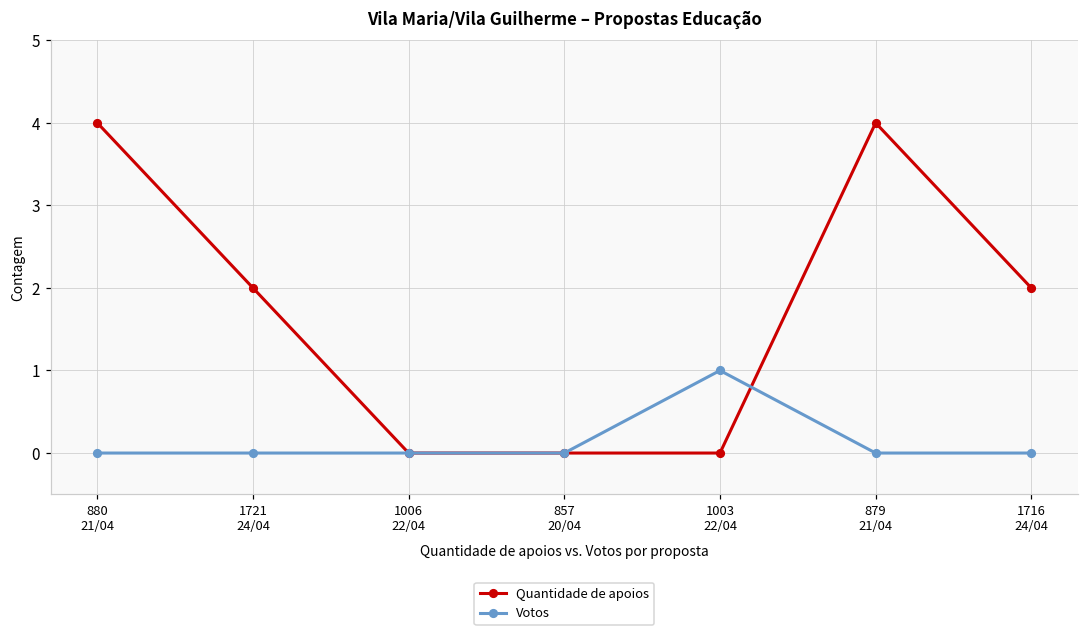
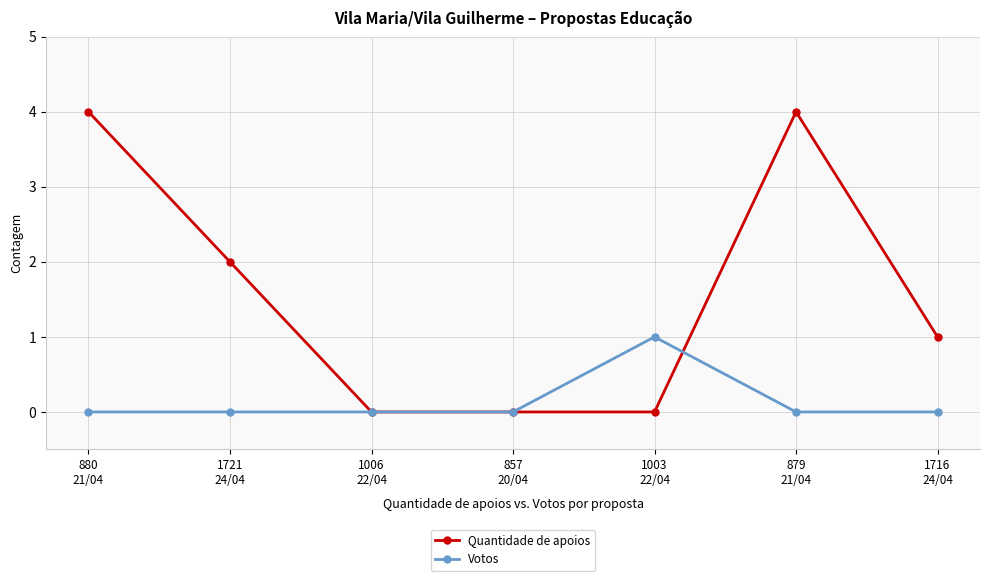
Quantidade de apoios, 1716 24/04: 2 -> 1
